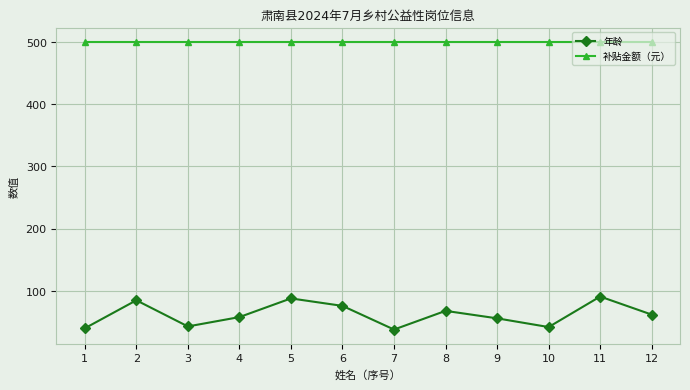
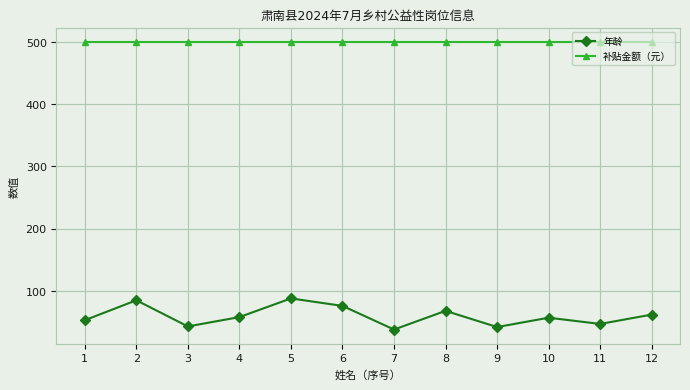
年龄, 1: 40 -> 50
年龄, 9: 60 -> 40
年龄, 10: 40 -> 60
年龄, 11: 90 -> 50
